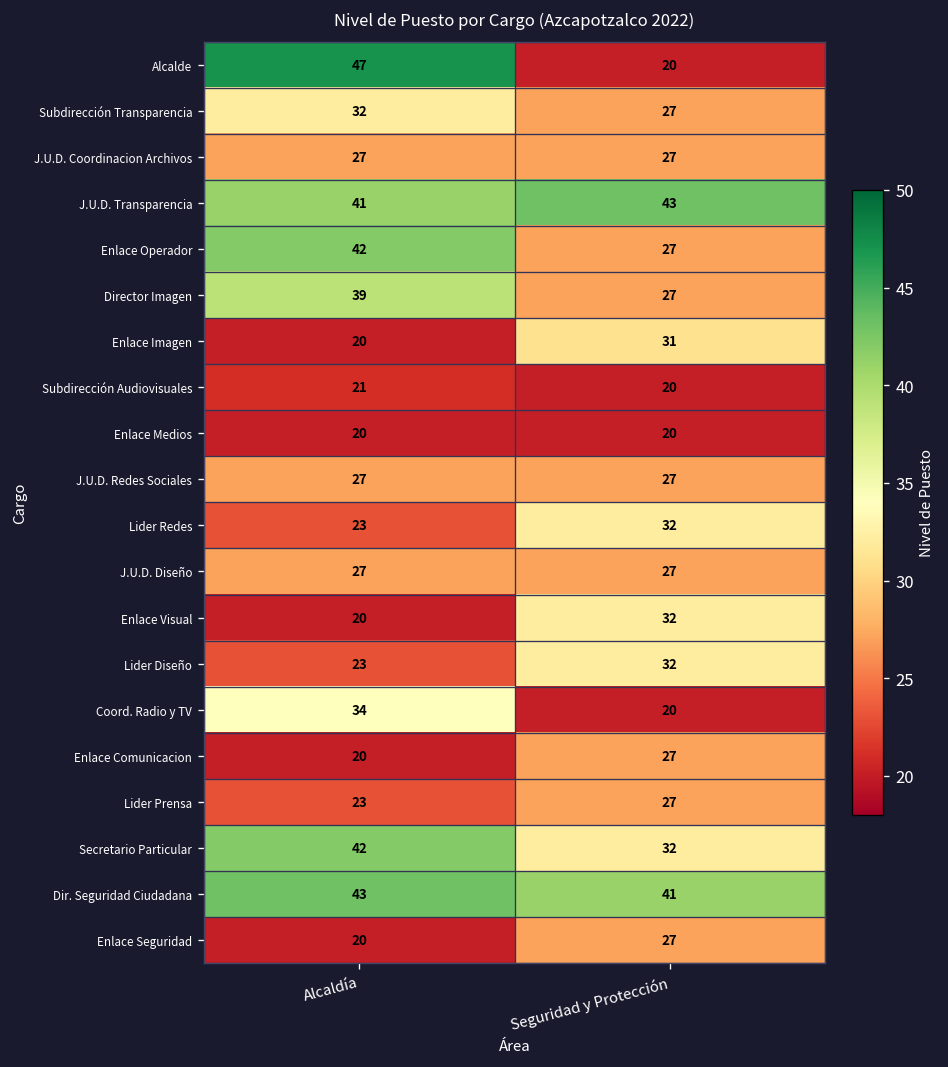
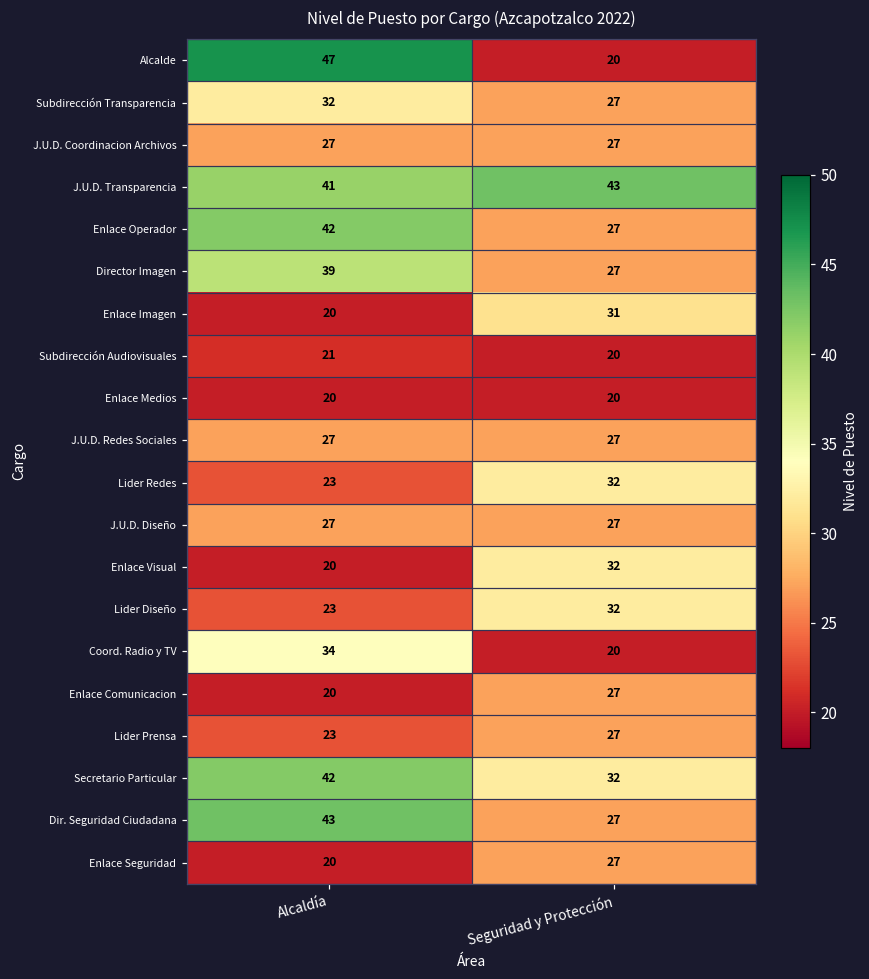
Dir. Seguridad Ciudadana, Seguridad y Protección: 41 -> 27
